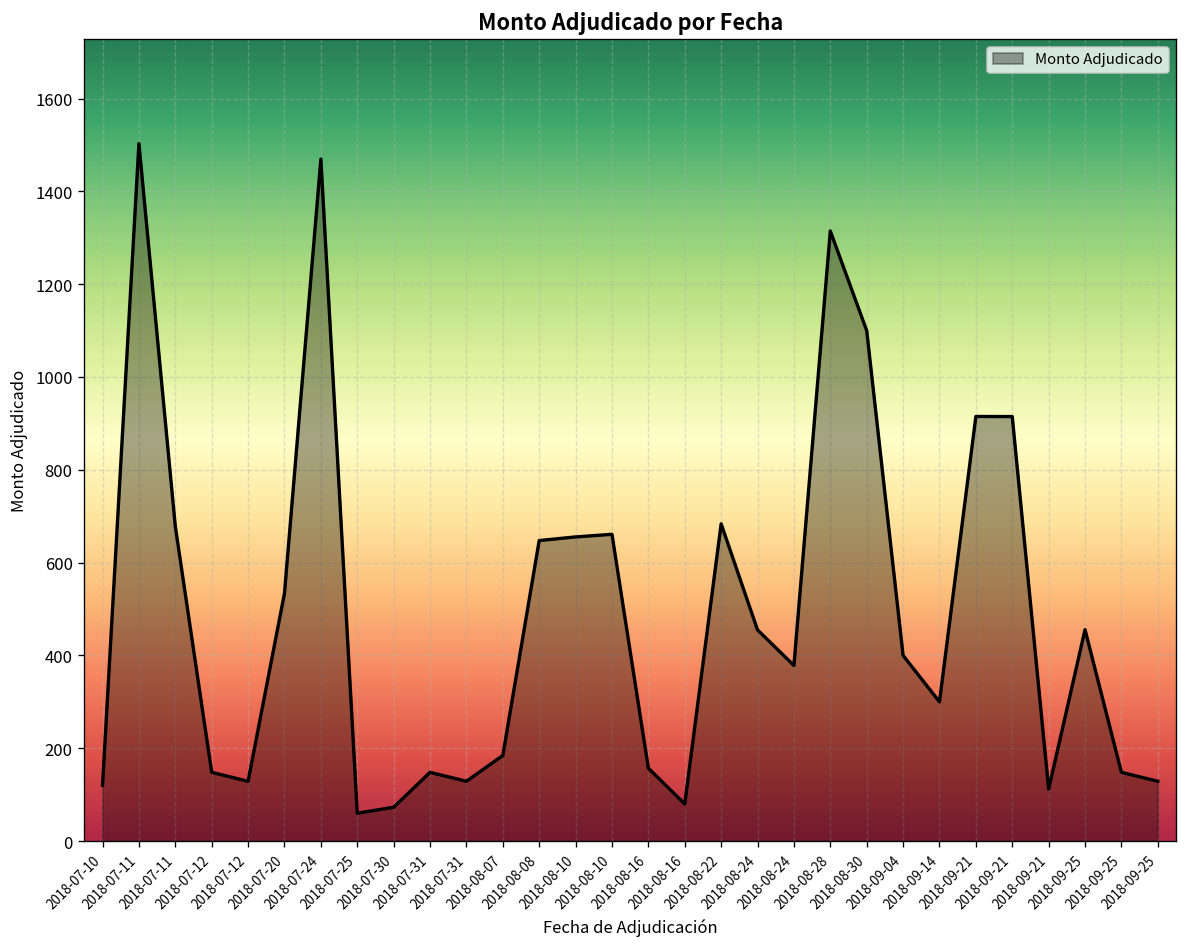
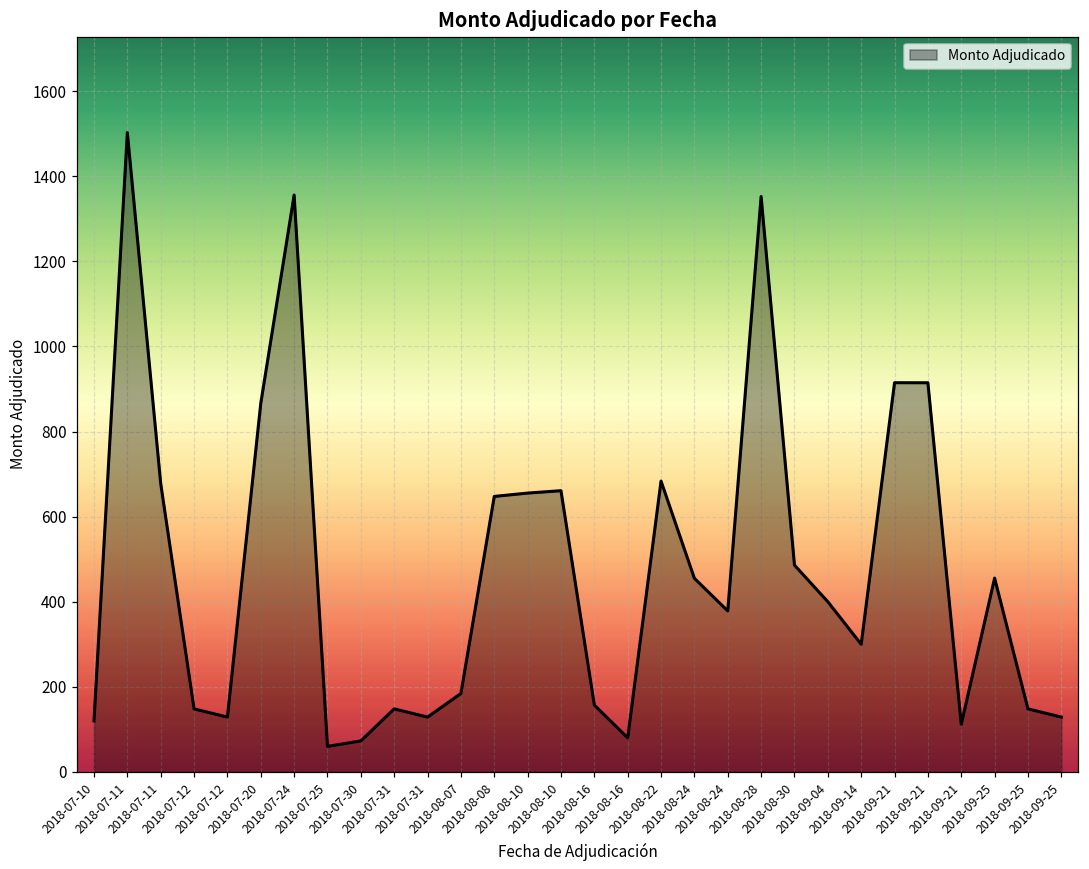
2018-07-20: 530 -> 870
2018-07-24: 1470 -> 1360
2018-08-28: 1310 -> 1350
2018-08-30: 1100 -> 490
